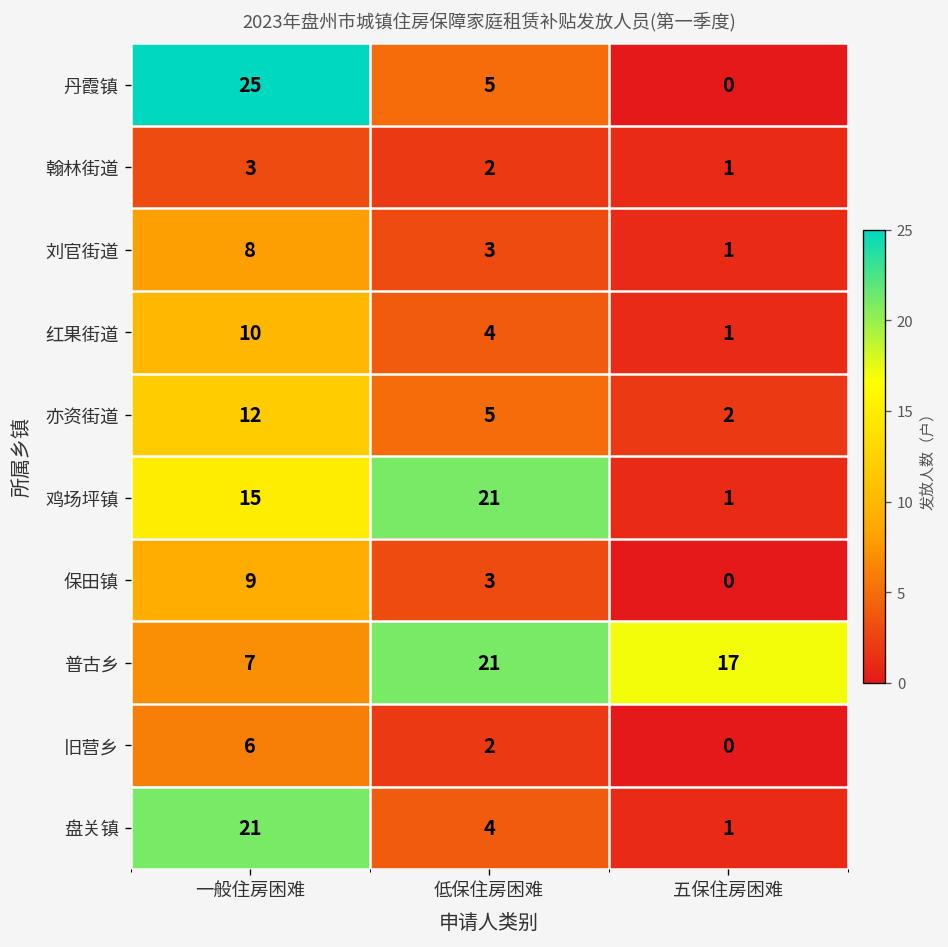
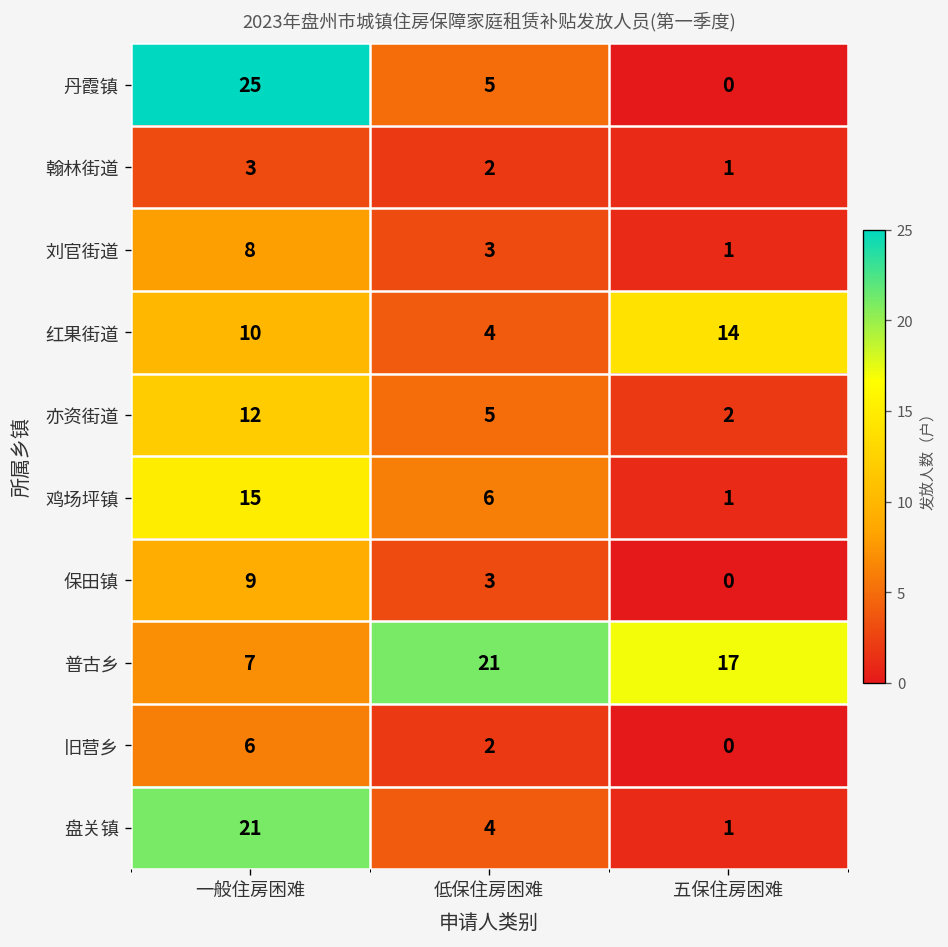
红果街道, 五保住房困难: 1 -> 14
鸡场坪镇, 低保住房困难: 21 -> 6
